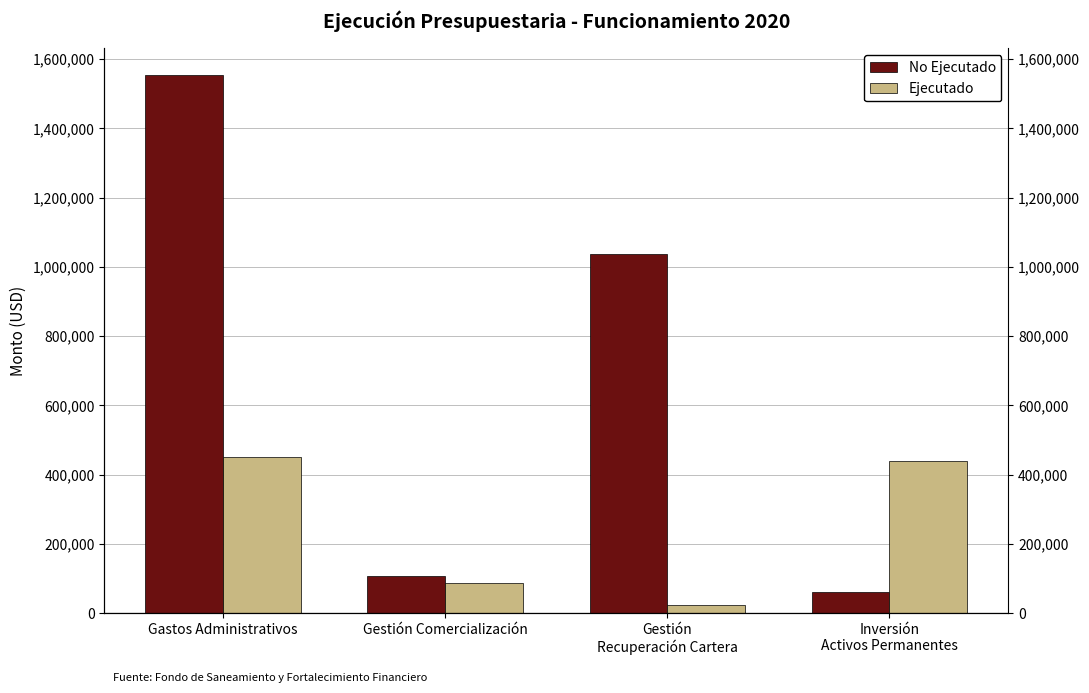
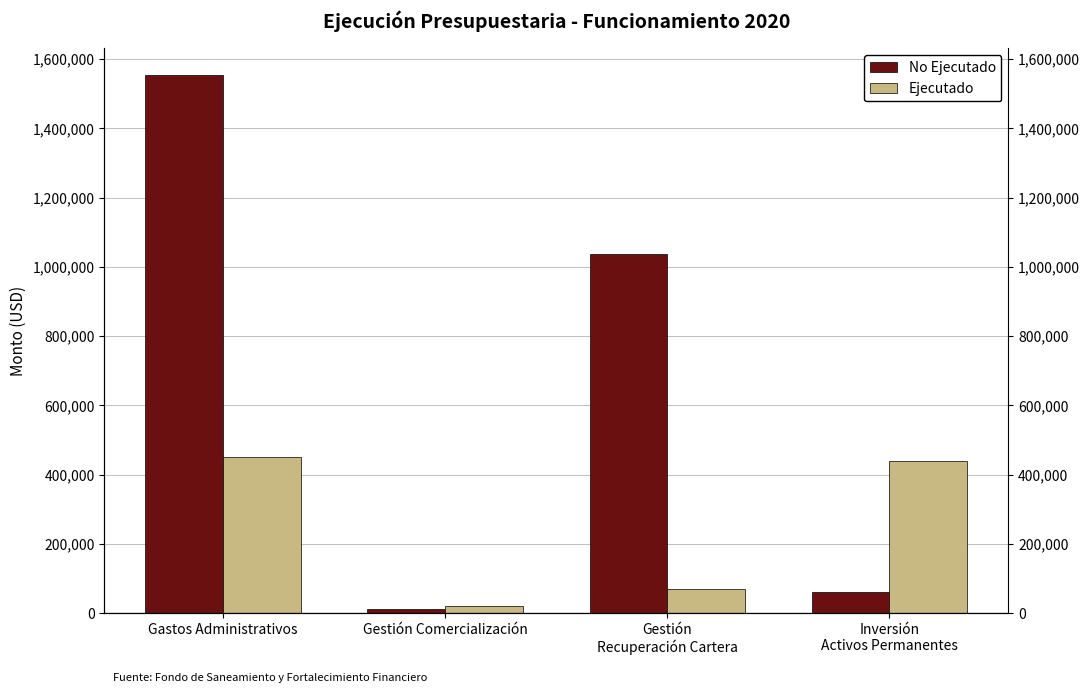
No Ejecutado, Gestión Comercialización: 110,000 -> 10,000
Ejecutado, Gestión Comercialización: 90,000 -> 20,000
Ejecutado, Gestión Recuperación Cartera: 20,000 -> 70,000
